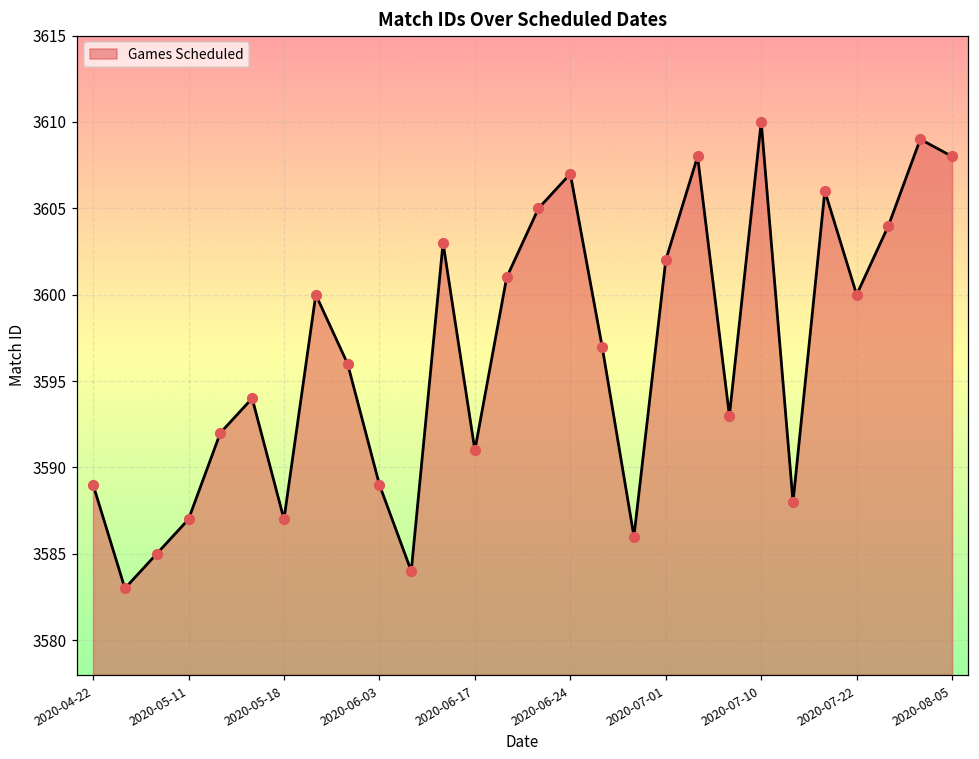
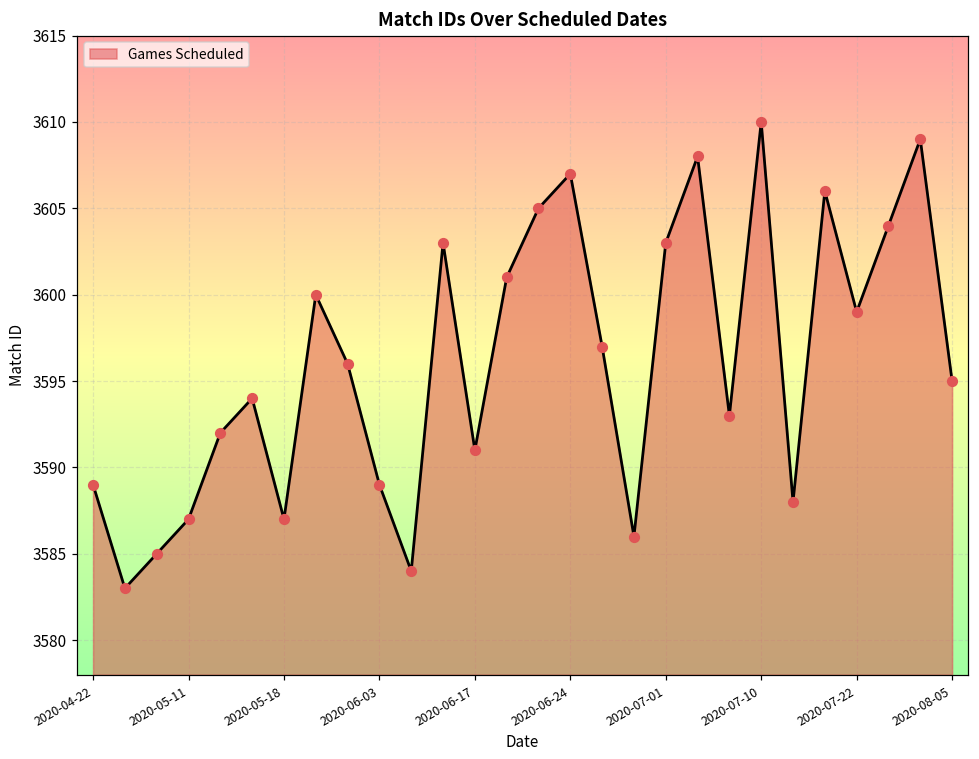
2020-07-01: 3602 -> 3603
2020-07-22: 3600 -> 3599
2020-08-05: 3608 -> 3595
